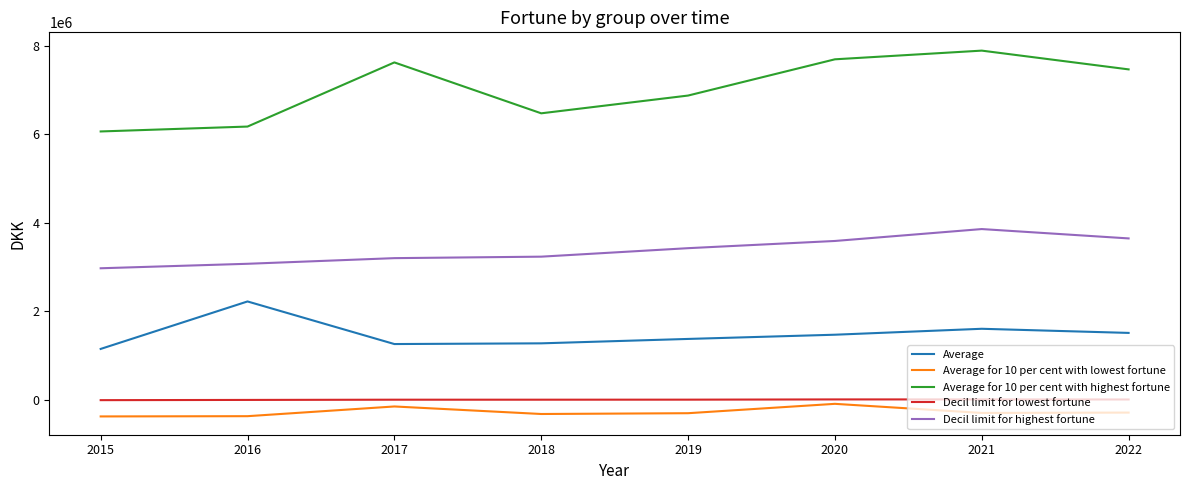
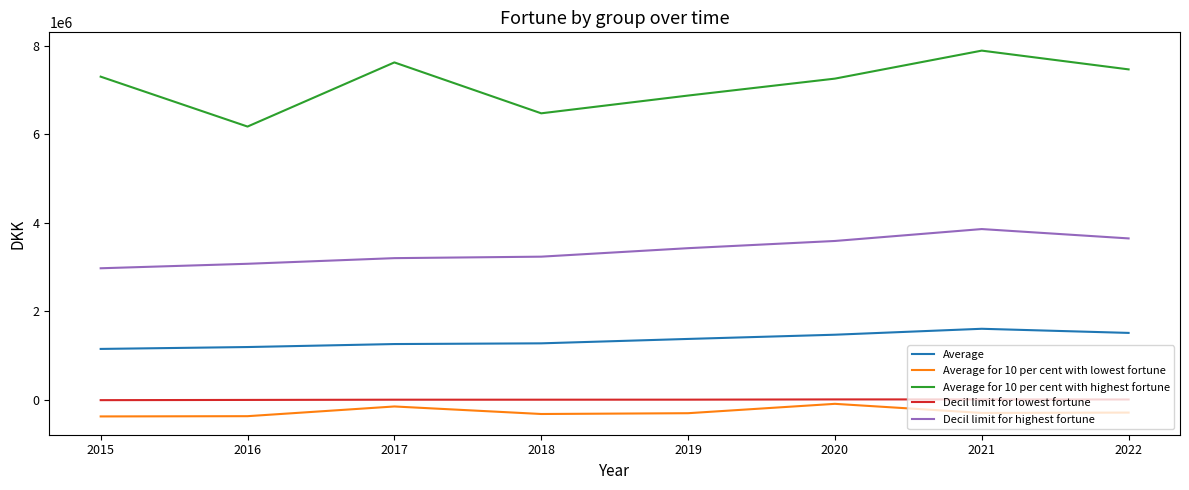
Average for 10 per cent with highest fortune, 2015: 6100000 -> 7300000
Average, 2016: 2200000 -> 1200000
Average for 10 per cent with highest fortune, 2020: 7700000 -> 7300000
